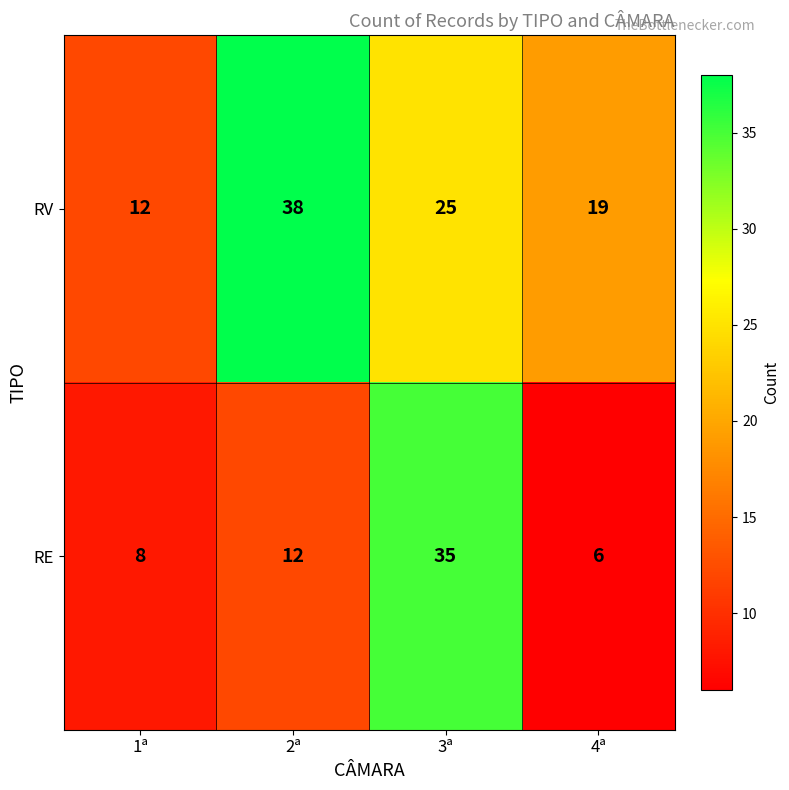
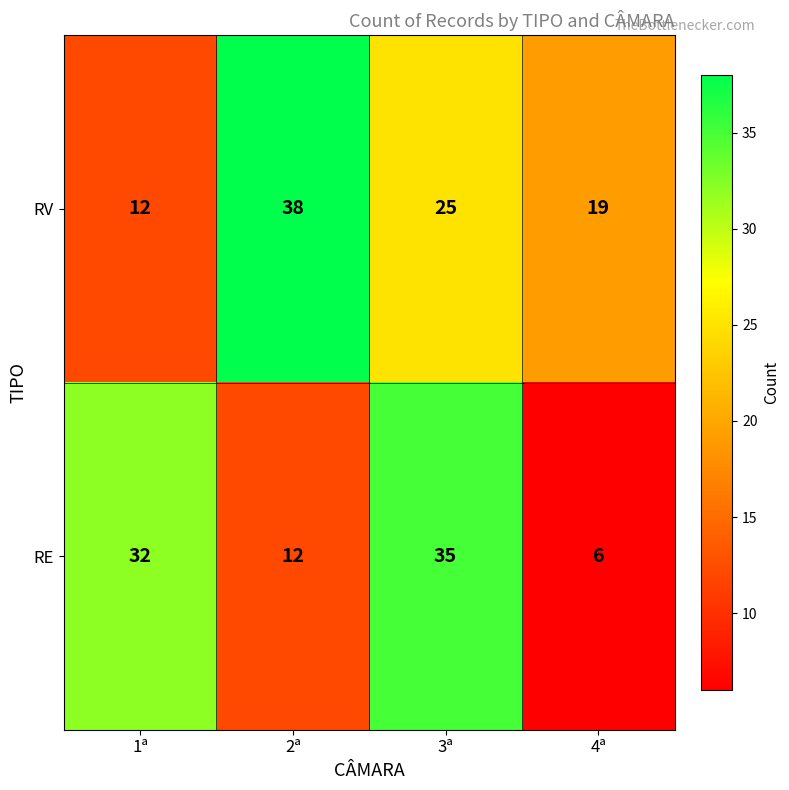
RE, 1ª: 8 -> 32
